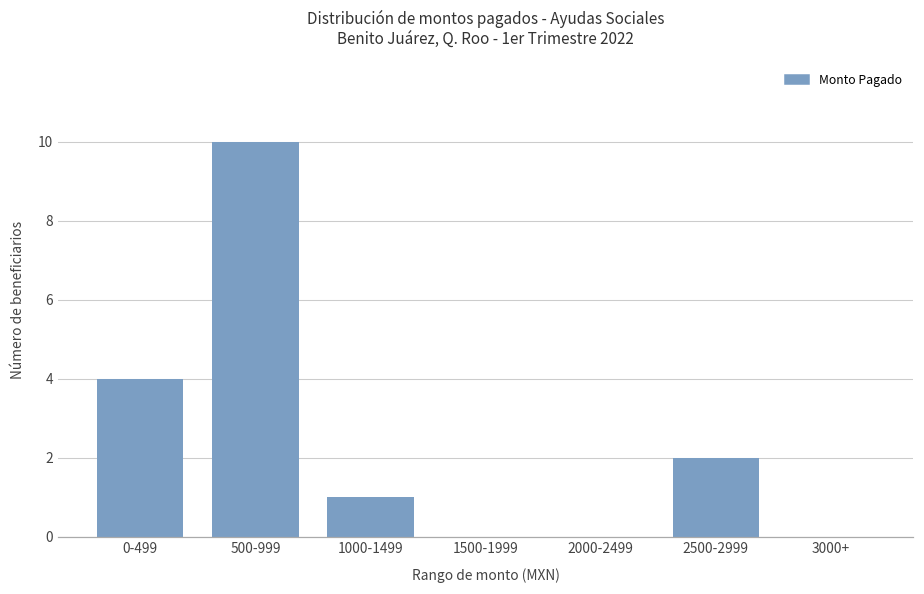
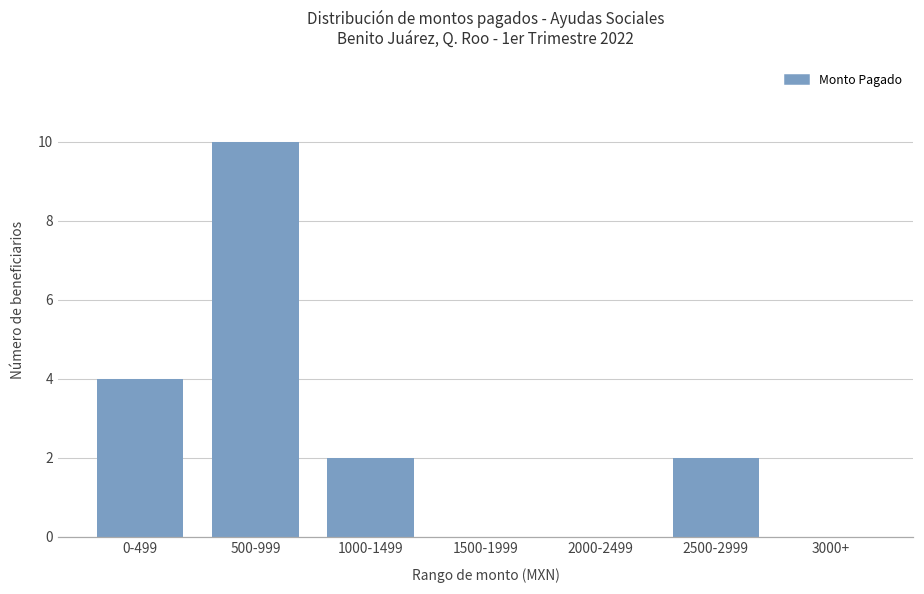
1000-1499: 1 -> 2
